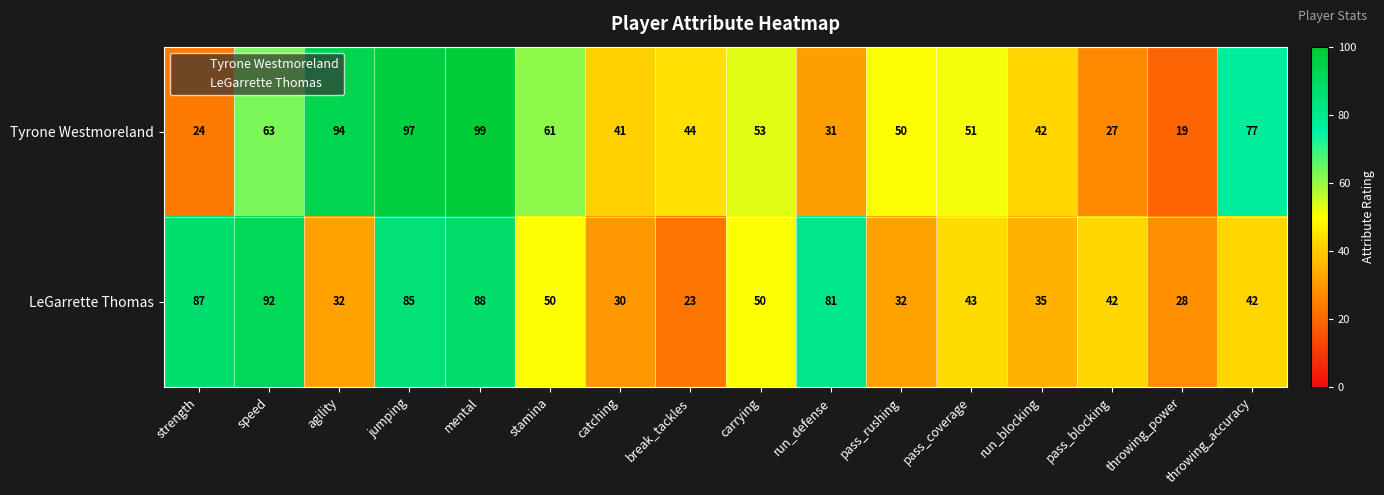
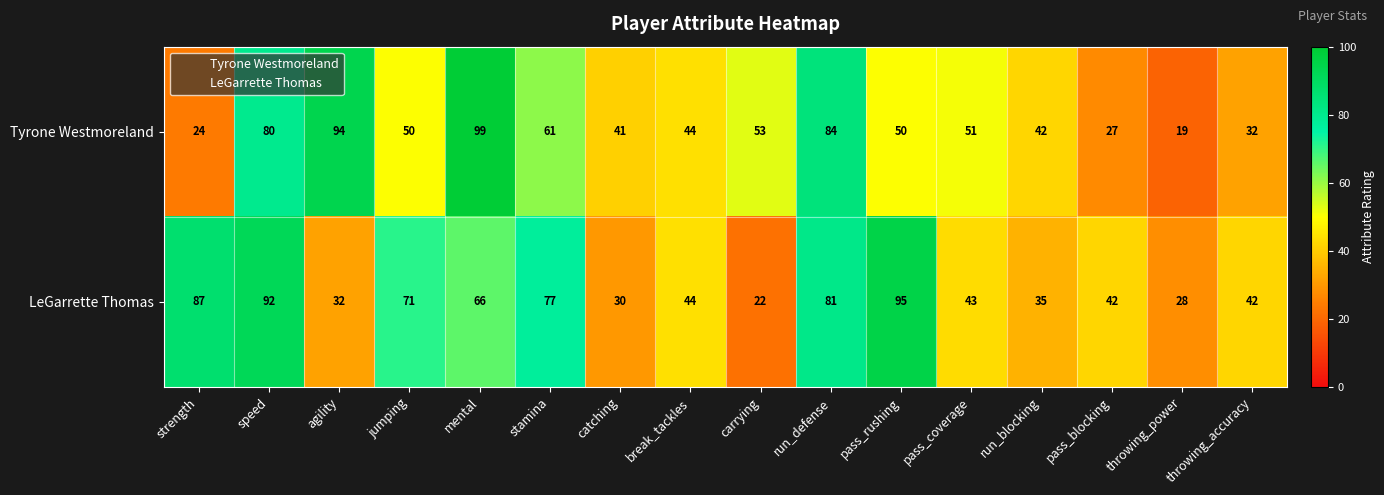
Tyrone Westmoreland, speed: 63 -> 80
Tyrone Westmoreland, jumping: 97 -> 50
Tyrone Westmoreland, run_defense: 31 -> 84
Tyrone Westmoreland, throwing_accuracy: 77 -> 32
LeGarrette Thomas, jumping: 85 -> 71
LeGarrette Thomas, mental: 88 -> 66
LeGarrette Thomas, stamina: 50 -> 77
LeGarrette Thomas, break_tackles: 23 -> 44
LeGarrette Thomas, carrying: 50 -> 22
LeGarrette Thomas, pass_rushing: 32 -> 95
